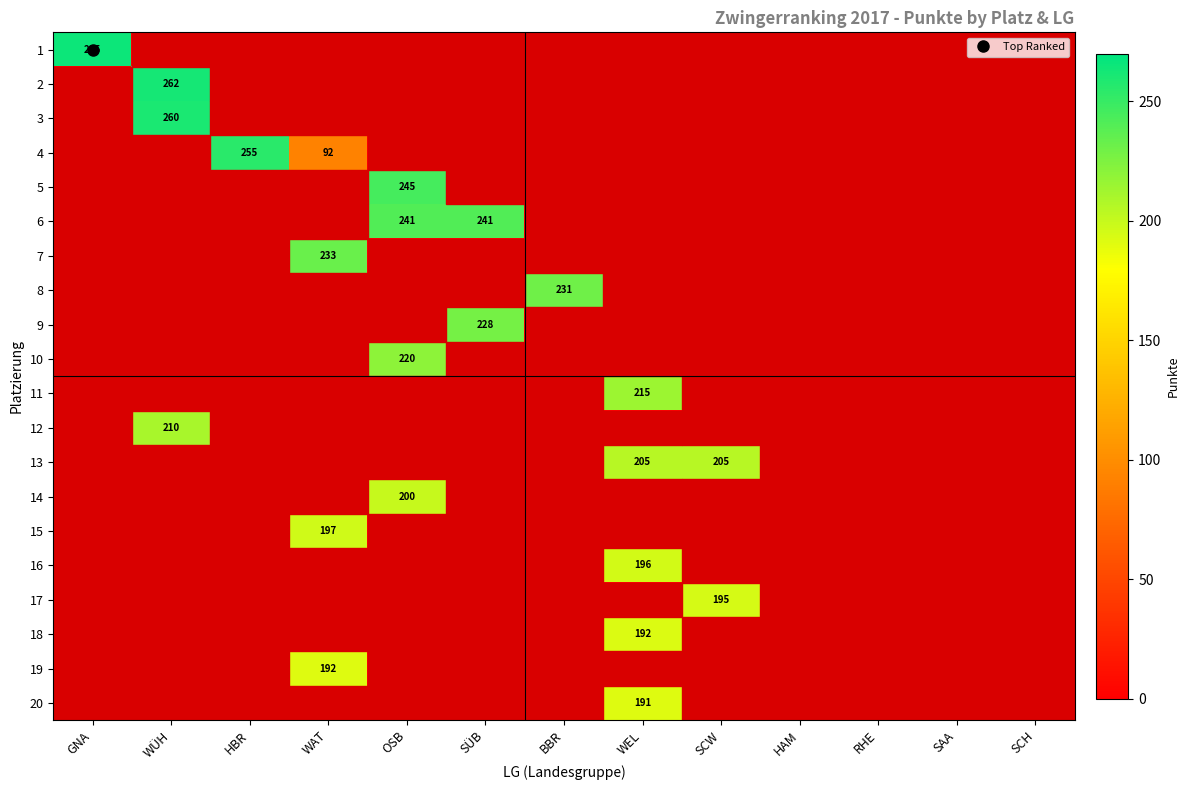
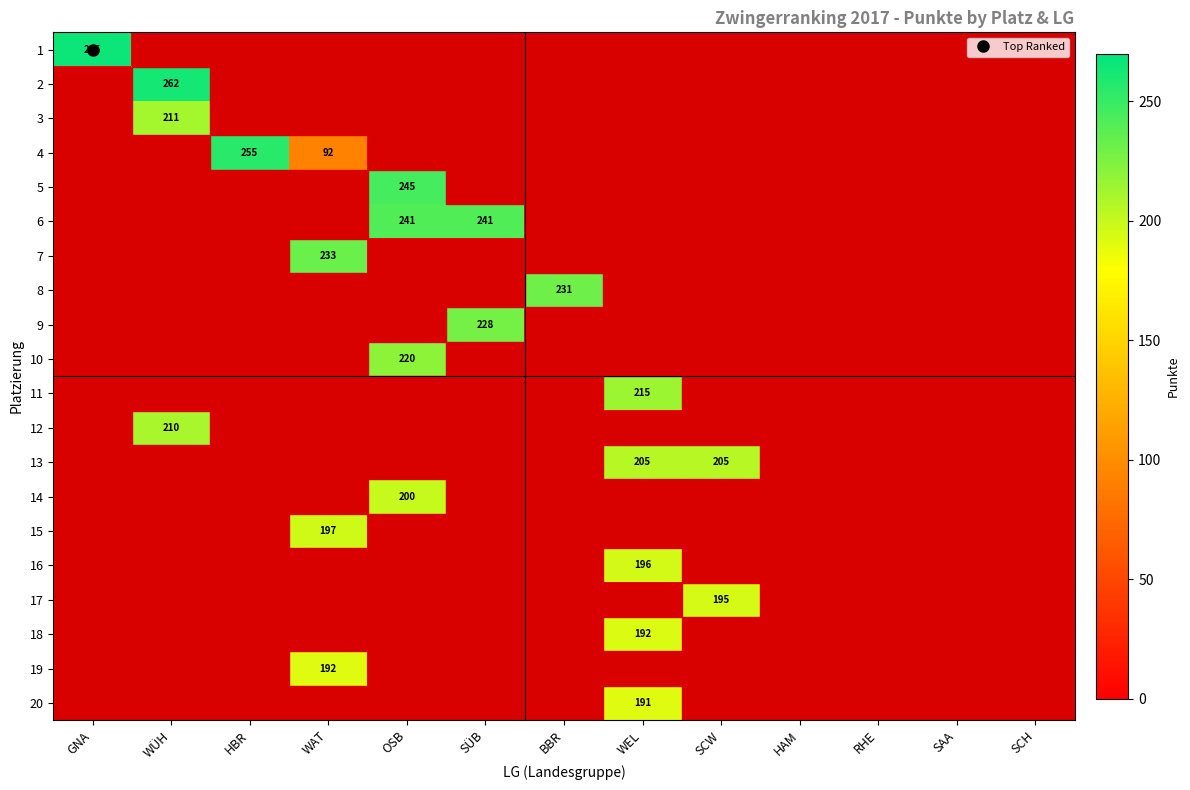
3, WÜH: 260 -> 211
